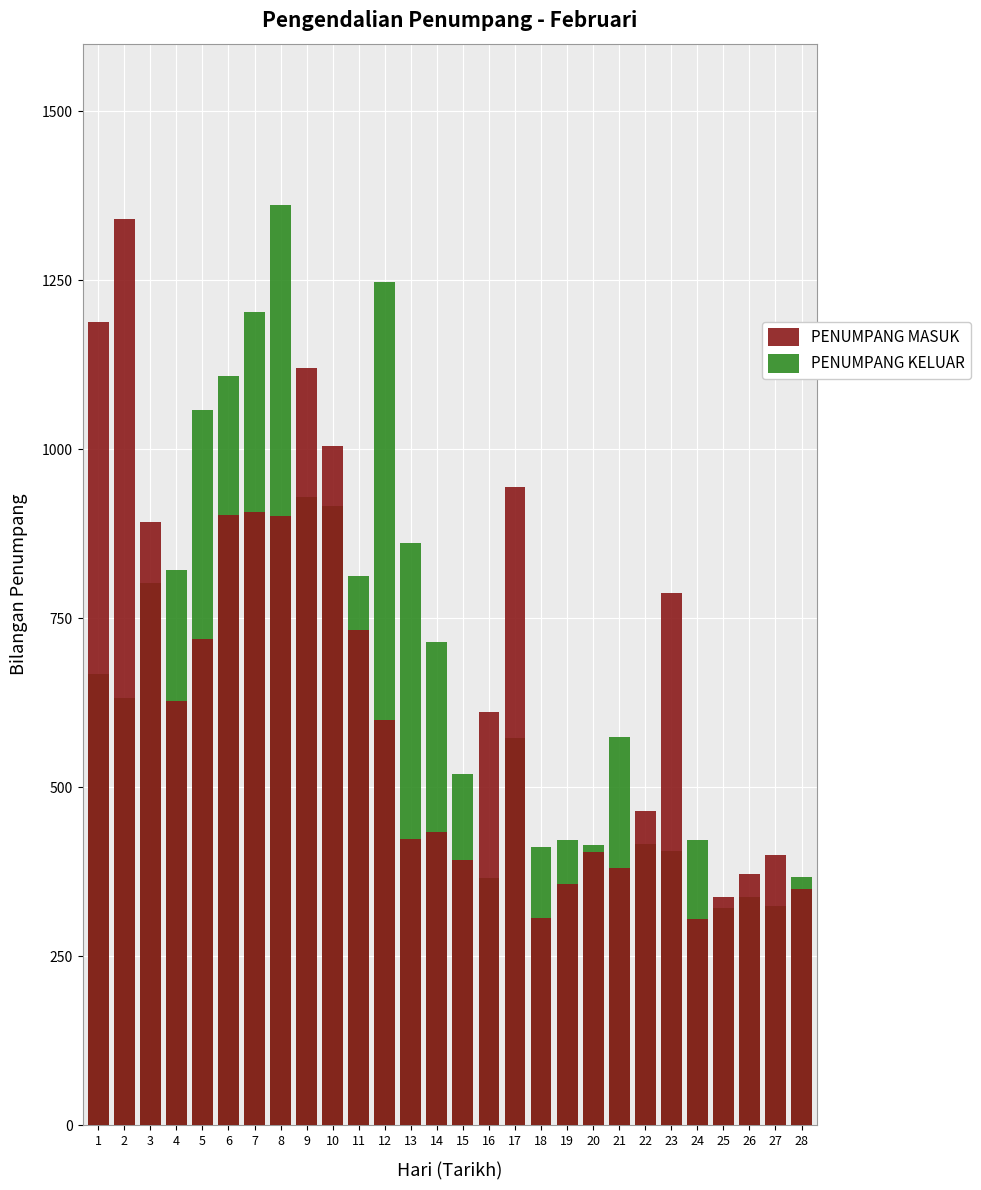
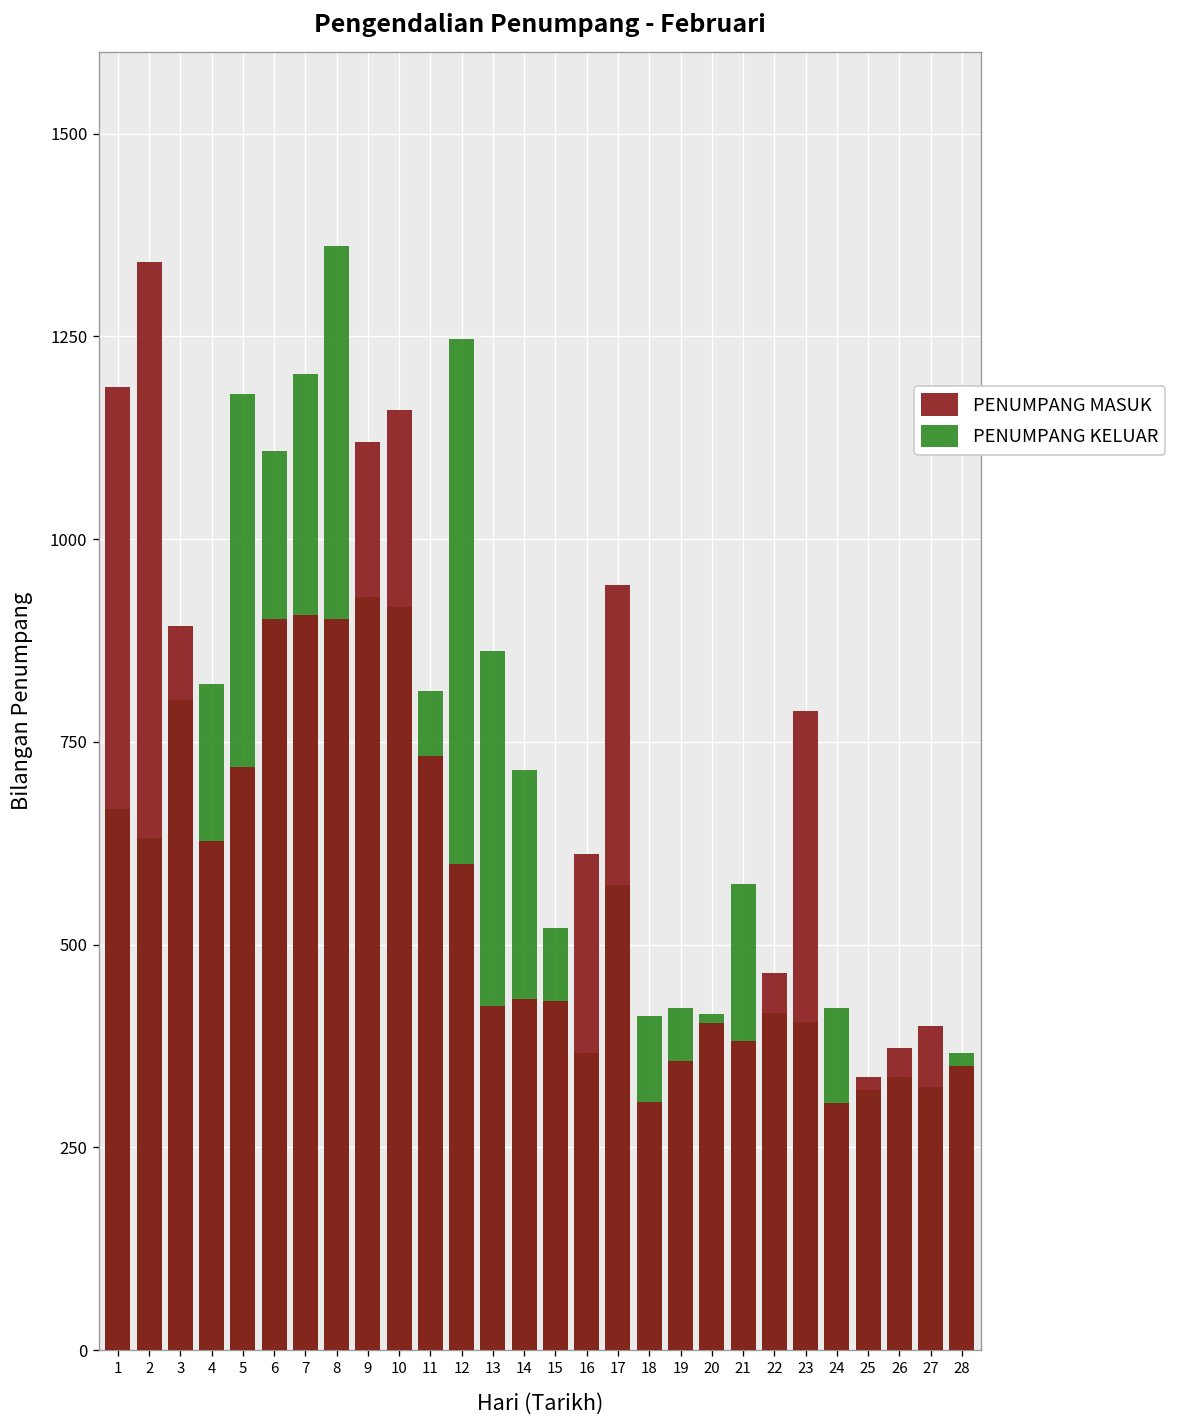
PENUMPANG KELUAR, 5: 1060 -> 1180
PENUMPANG MASUK, 10: 1010 -> 1160
PENUMPANG MASUK, 15: 390 -> 430
